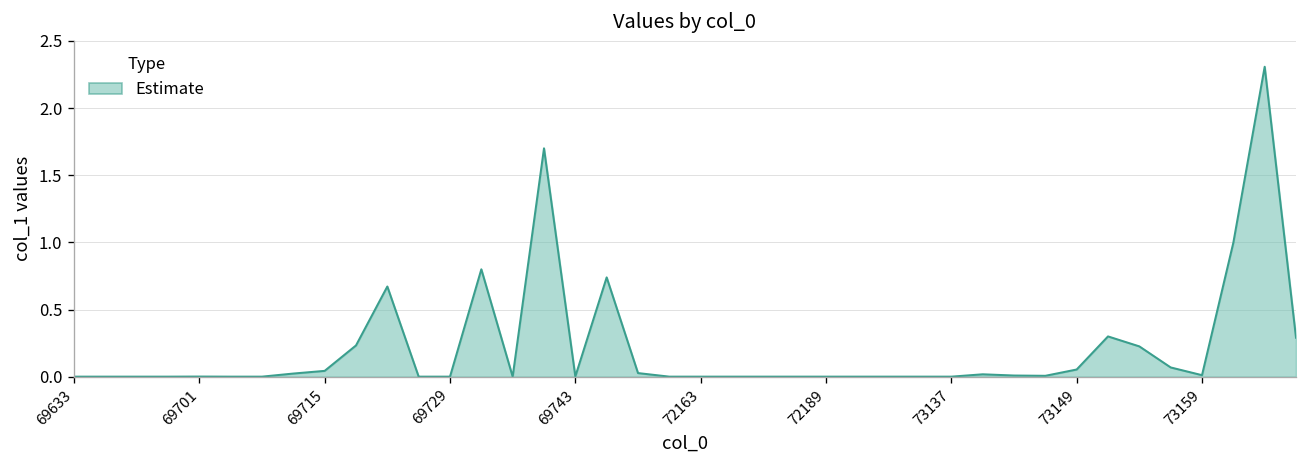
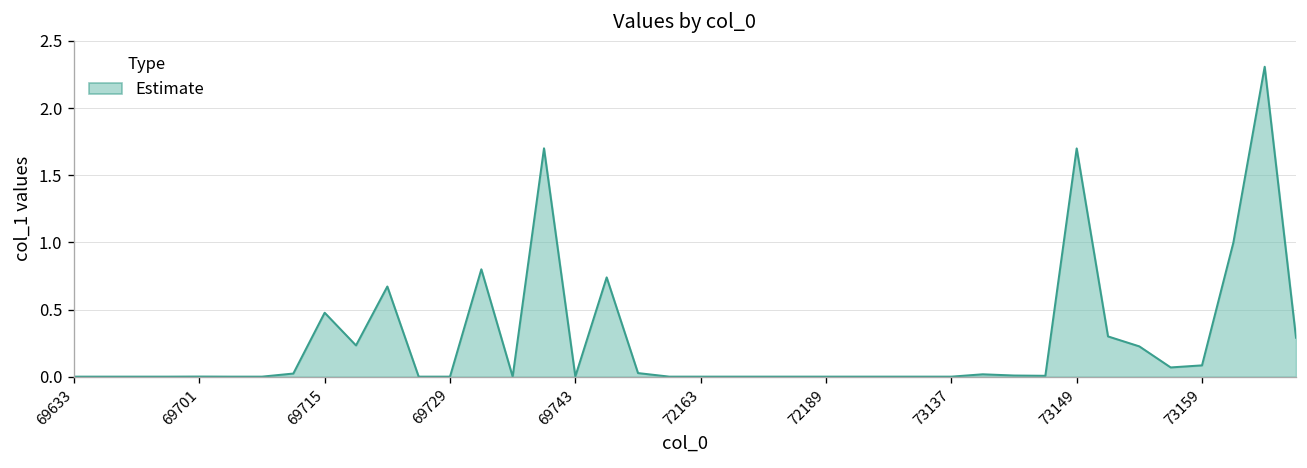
69715: 0.04 -> 0.48
73149: 0.05 -> 1.70
73159: 0.01 -> 0.08
